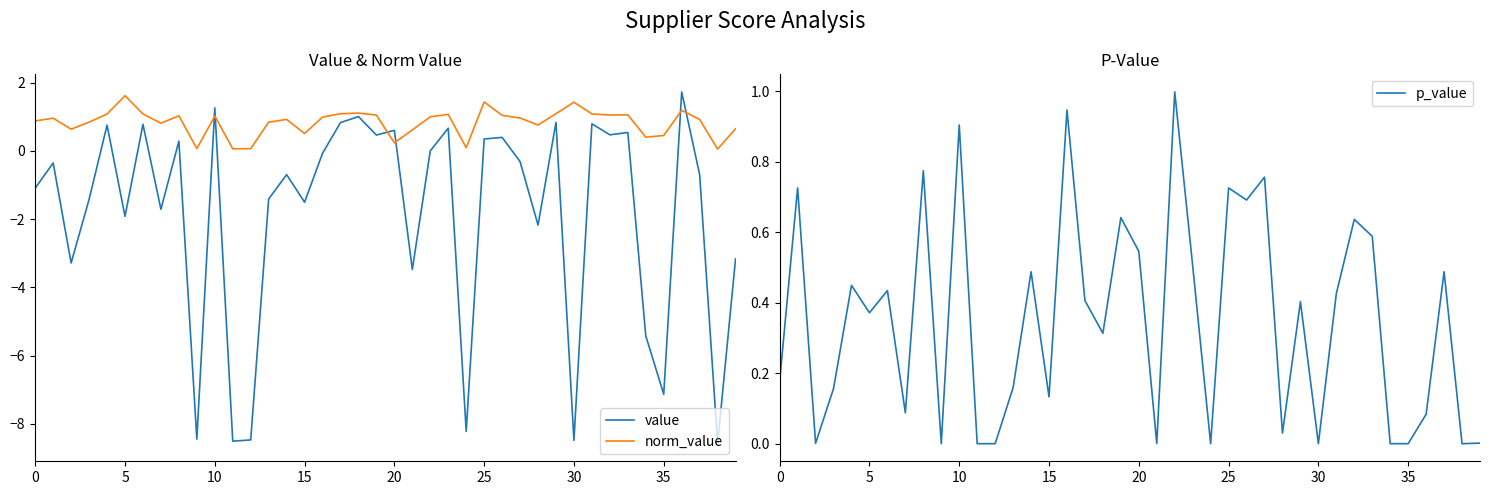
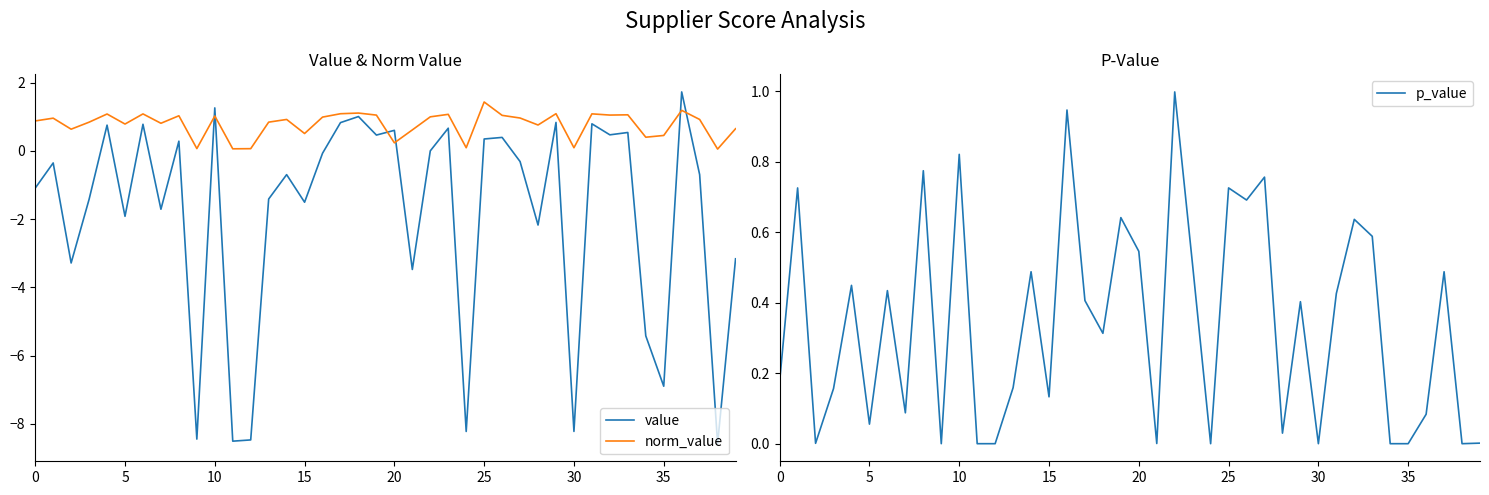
Value & Norm Value, norm_value, 5: 1.6 -> 0.8
Value & Norm Value, value, 30: -8.5 -> -8.2
Value & Norm Value, norm_value, 30: 1.4 -> 0.1
Value & Norm Value, value, 35: -7.1 -> -6.9
P-Value, 5: 0.37 -> 0.06
P-Value, 10: 0.90 -> 0.82
